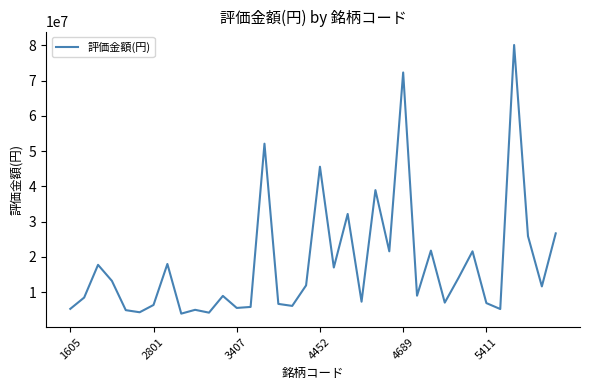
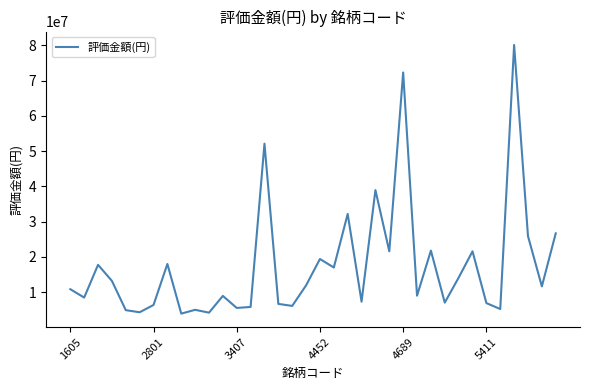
1605: 5000000 -> 11000000
4452: 46000000 -> 19000000
